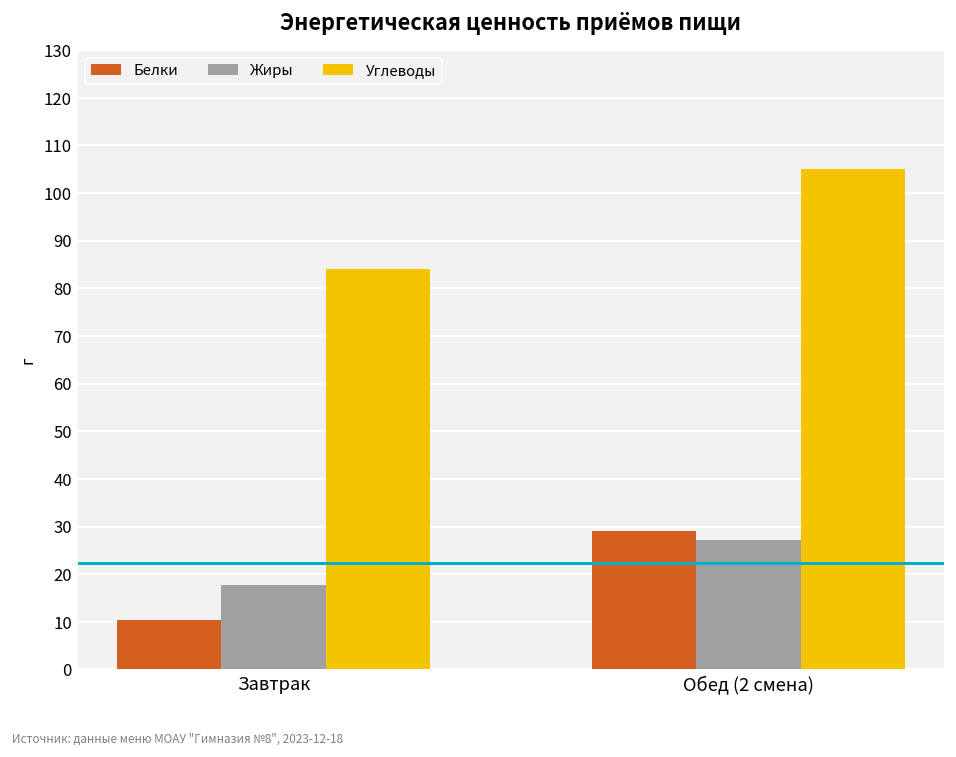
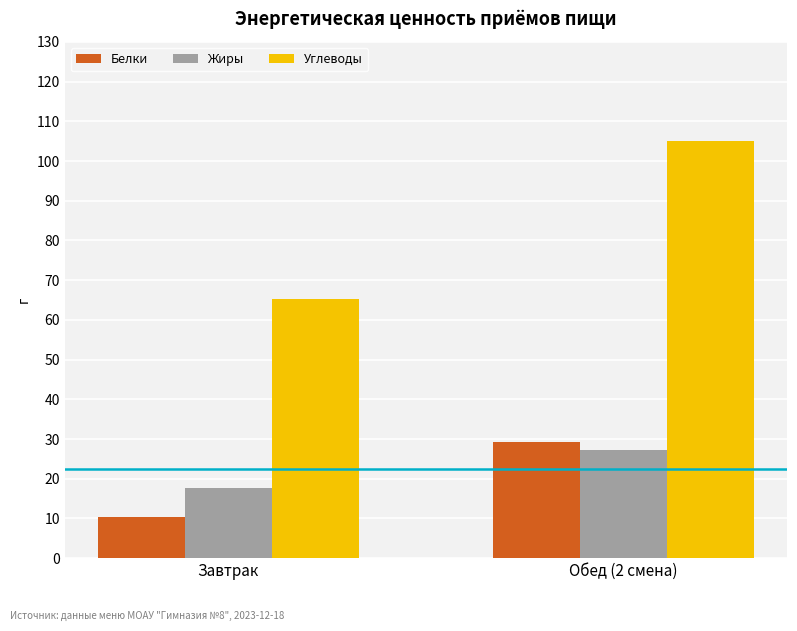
Углеводы, Завтрак: 84 -> 65
